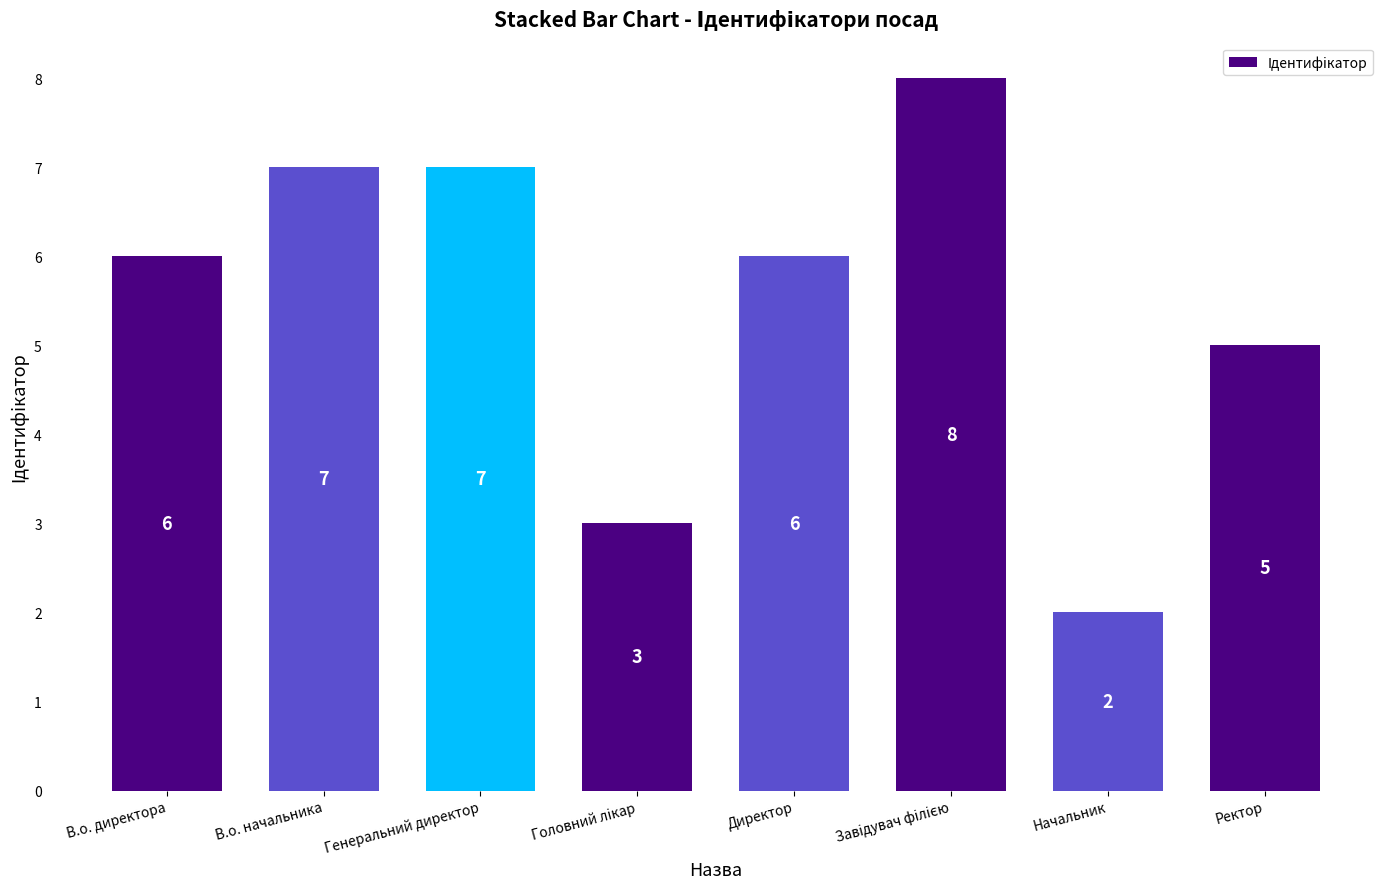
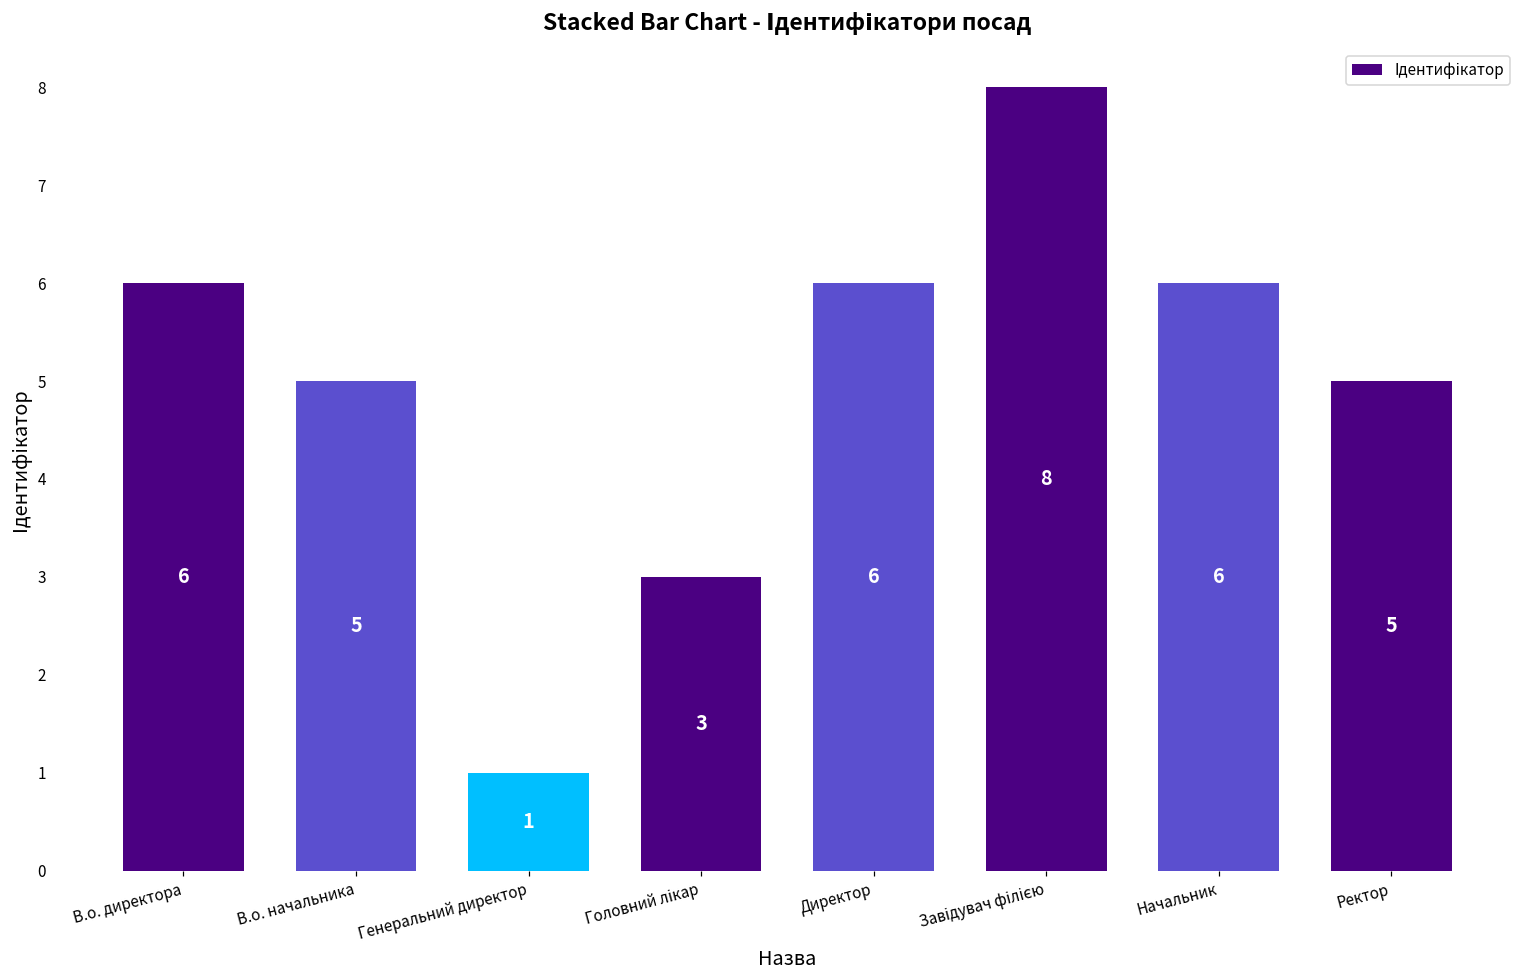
В.о. начальника: 7 -> 5
Генеральний директор: 7 -> 1
Начальник: 2 -> 6
